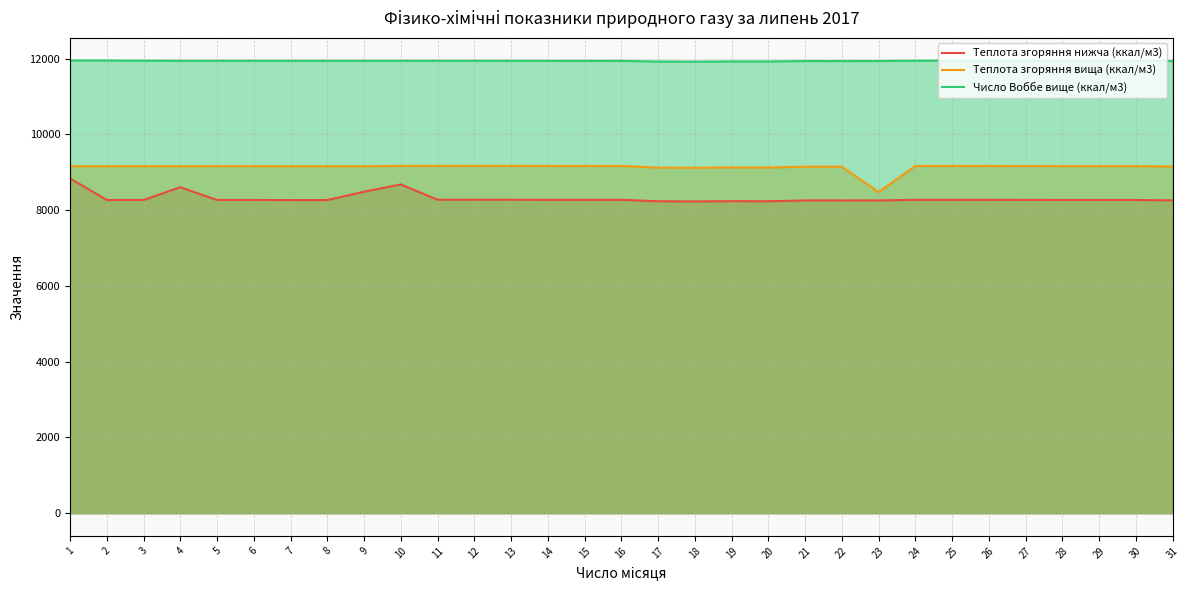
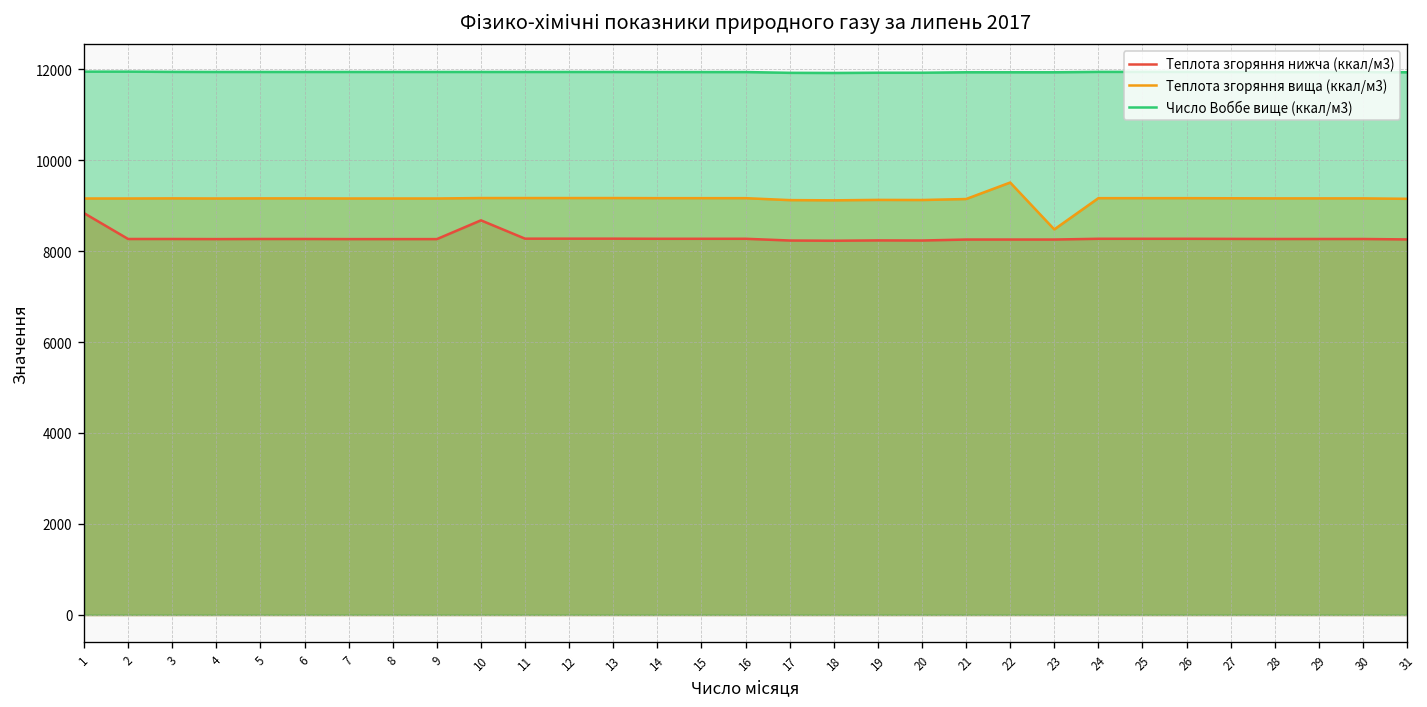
Теплота згоряння нижча (ккал/м3), 4: 8600 -> 8300
Теплота згоряння нижча (ккал/м3), 9: 8500 -> 8300
Теплота згоряння вища (ккал/м3), 22: 9100 -> 9500
